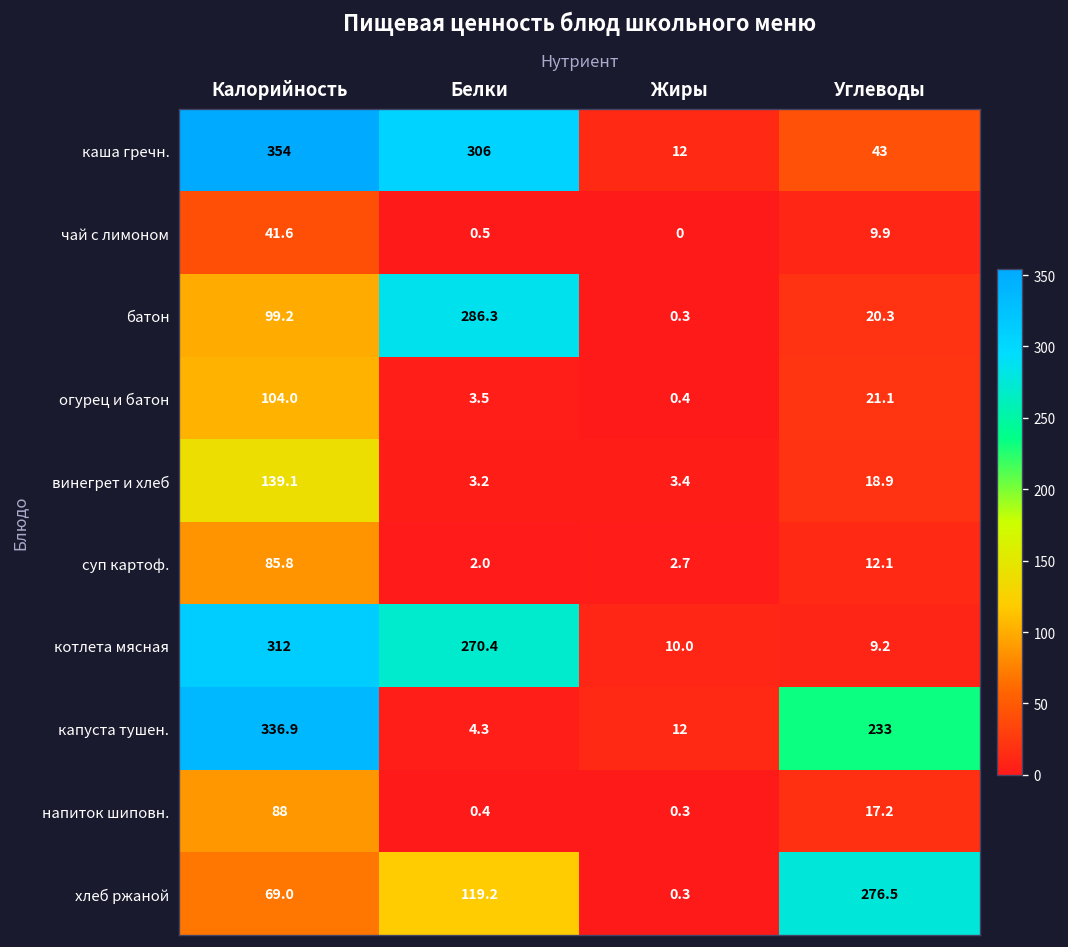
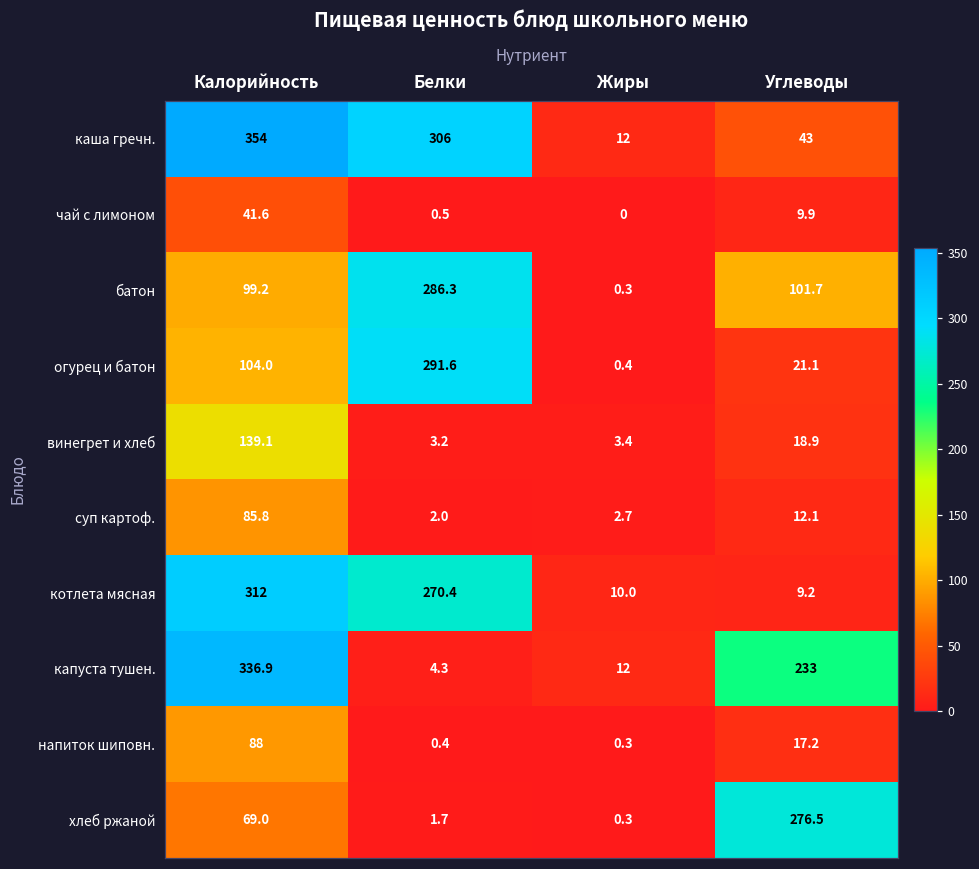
батон, Углеводы: 20.3 -> 101.7
огурец и батон, Белки: 3.5 -> 291.6
хлеб ржаной, Белки: 119.2 -> 1.7
